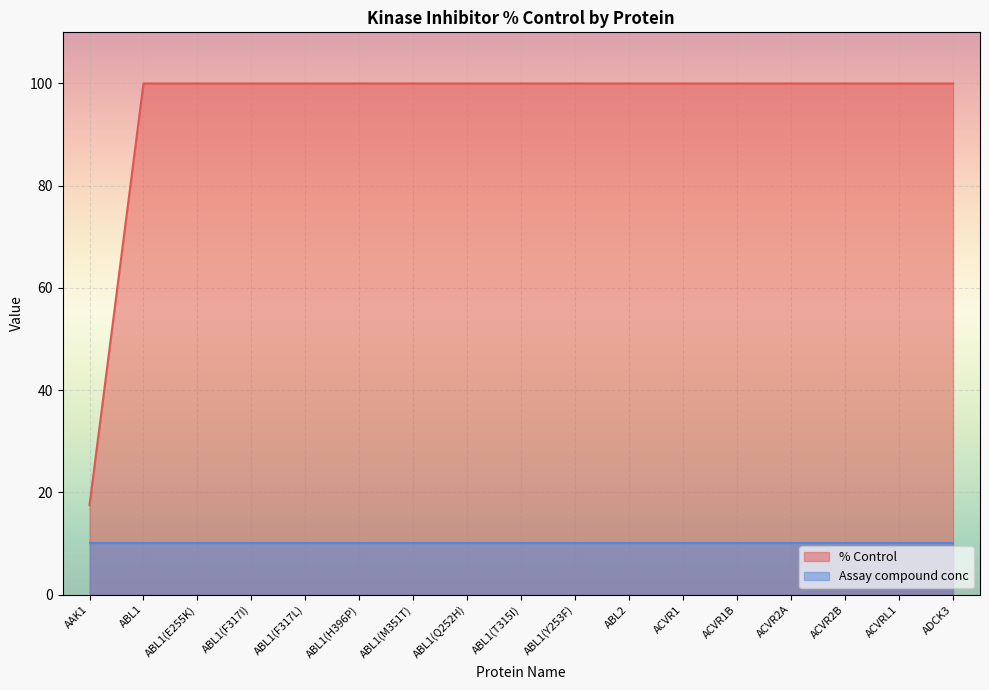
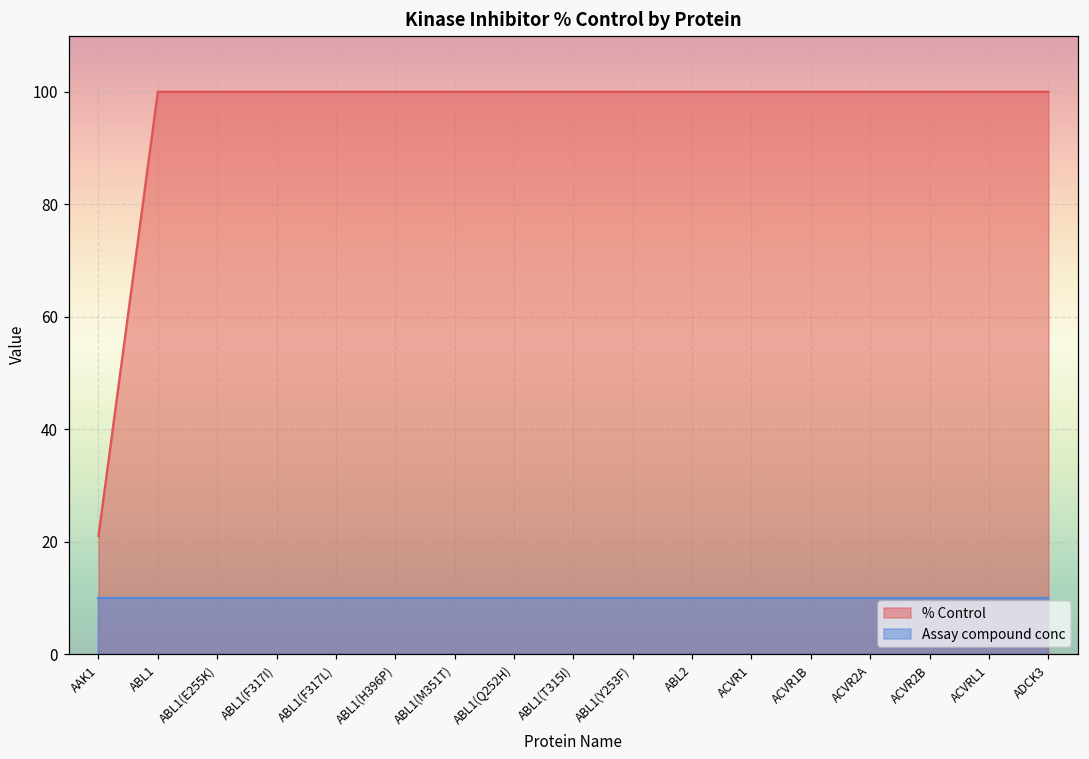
% Control, AAK1: 18 -> 21
